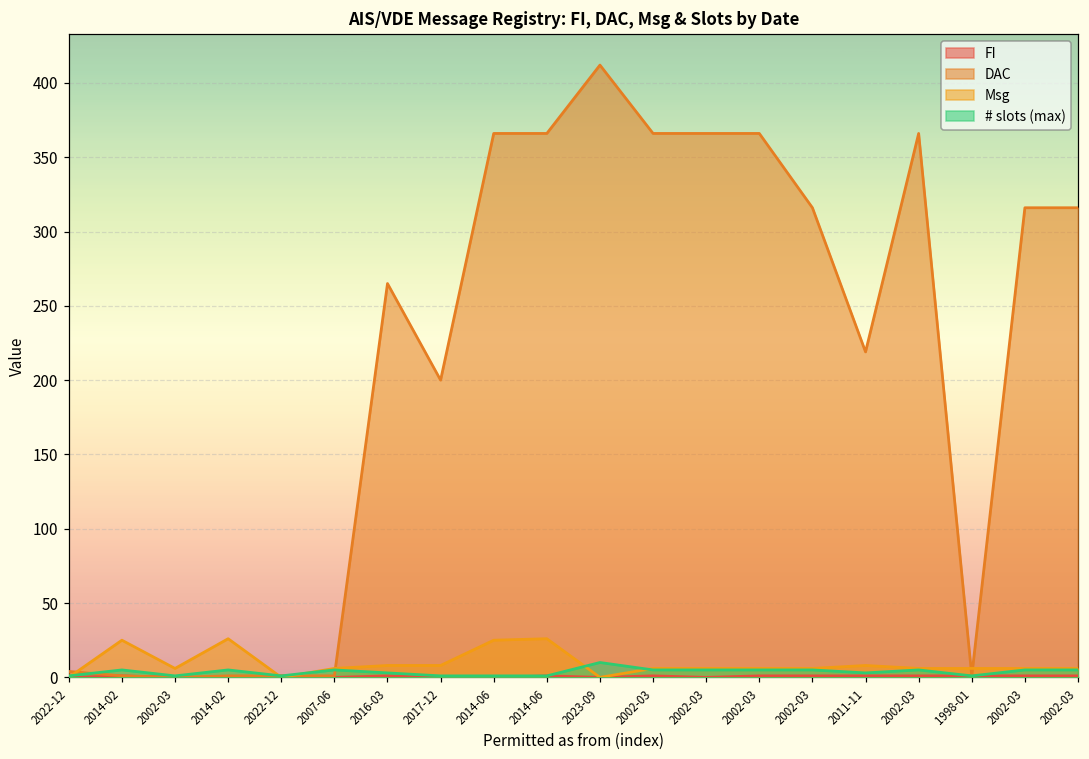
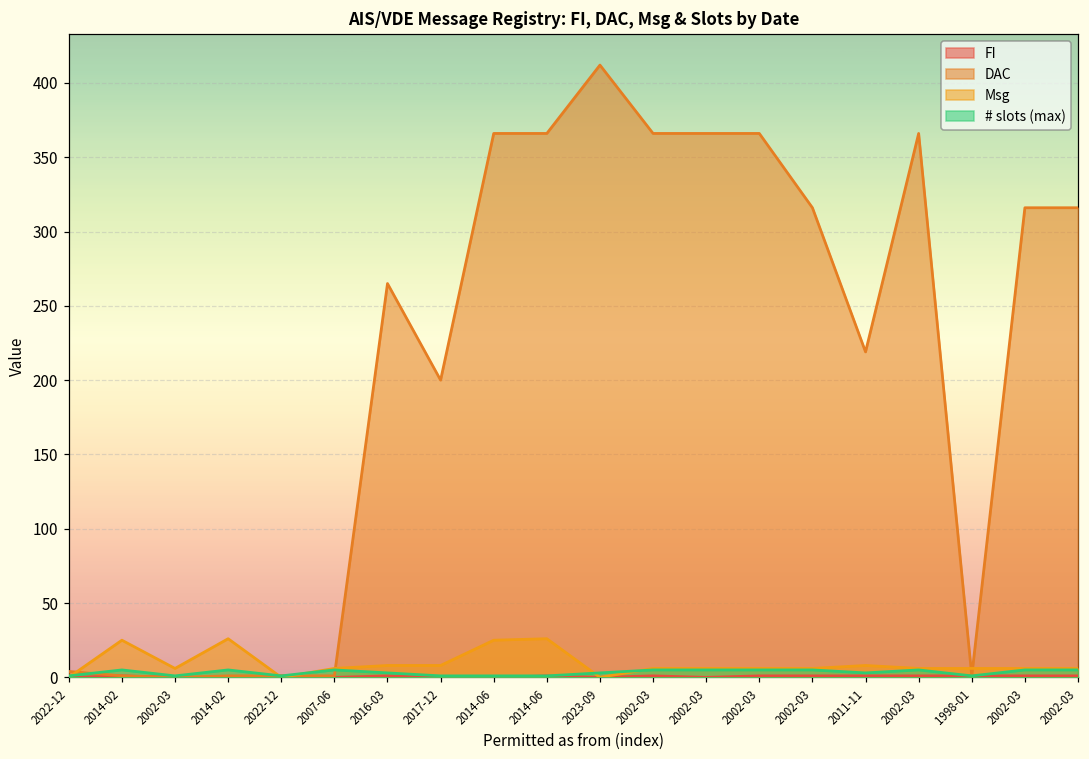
# slots (max), 2023-09: 10 -> 3
